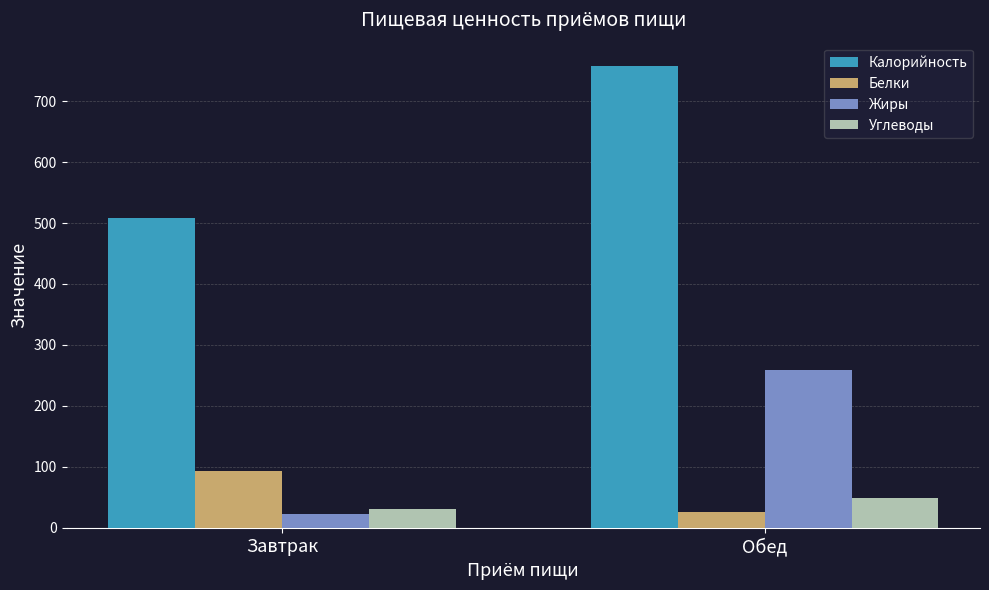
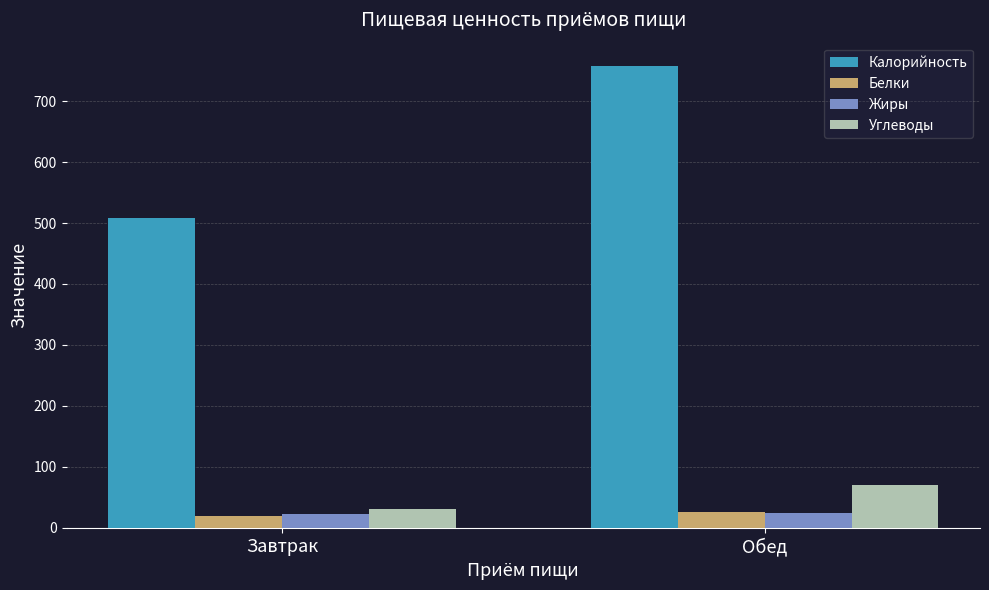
Белки, Завтрак: 90 -> 20
Жиры, Обед: 260 -> 30
Углеводы, Обед: 50 -> 70
